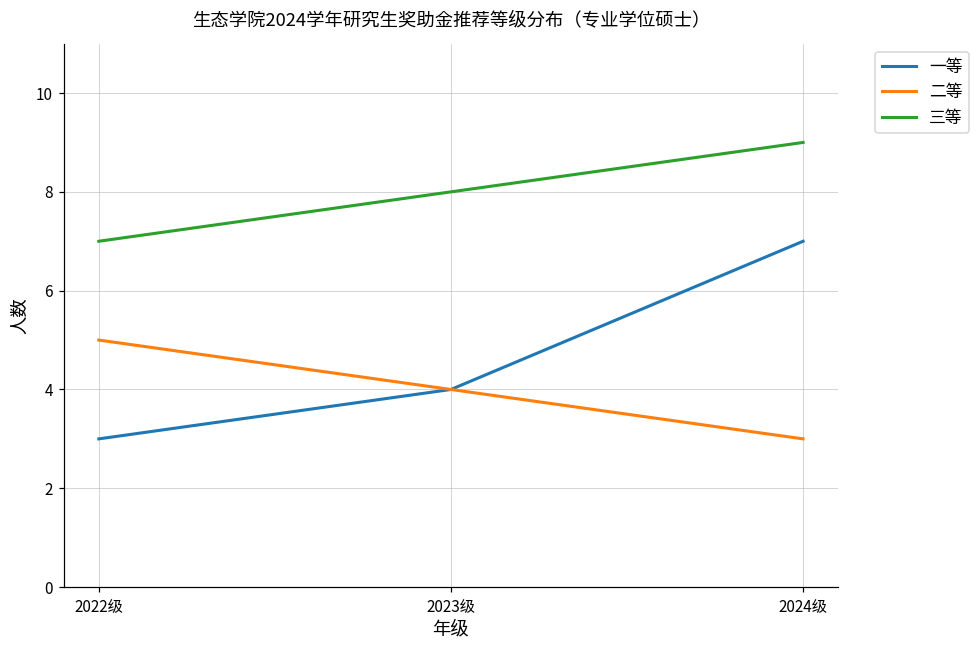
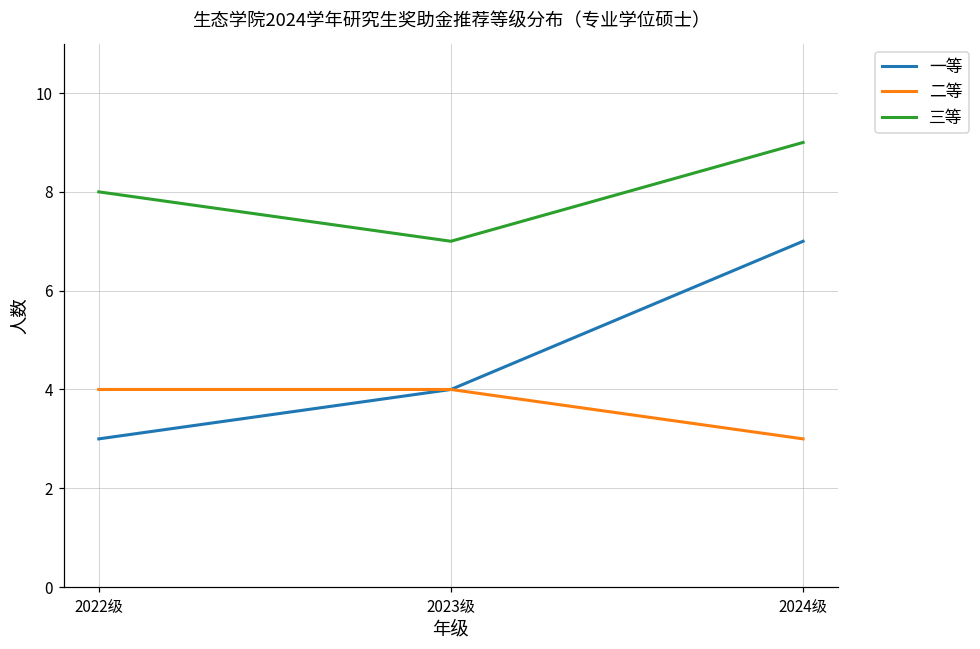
二等, 2022级: 5 -> 4
三等, 2022级: 7 -> 8
三等, 2023级: 8 -> 7
